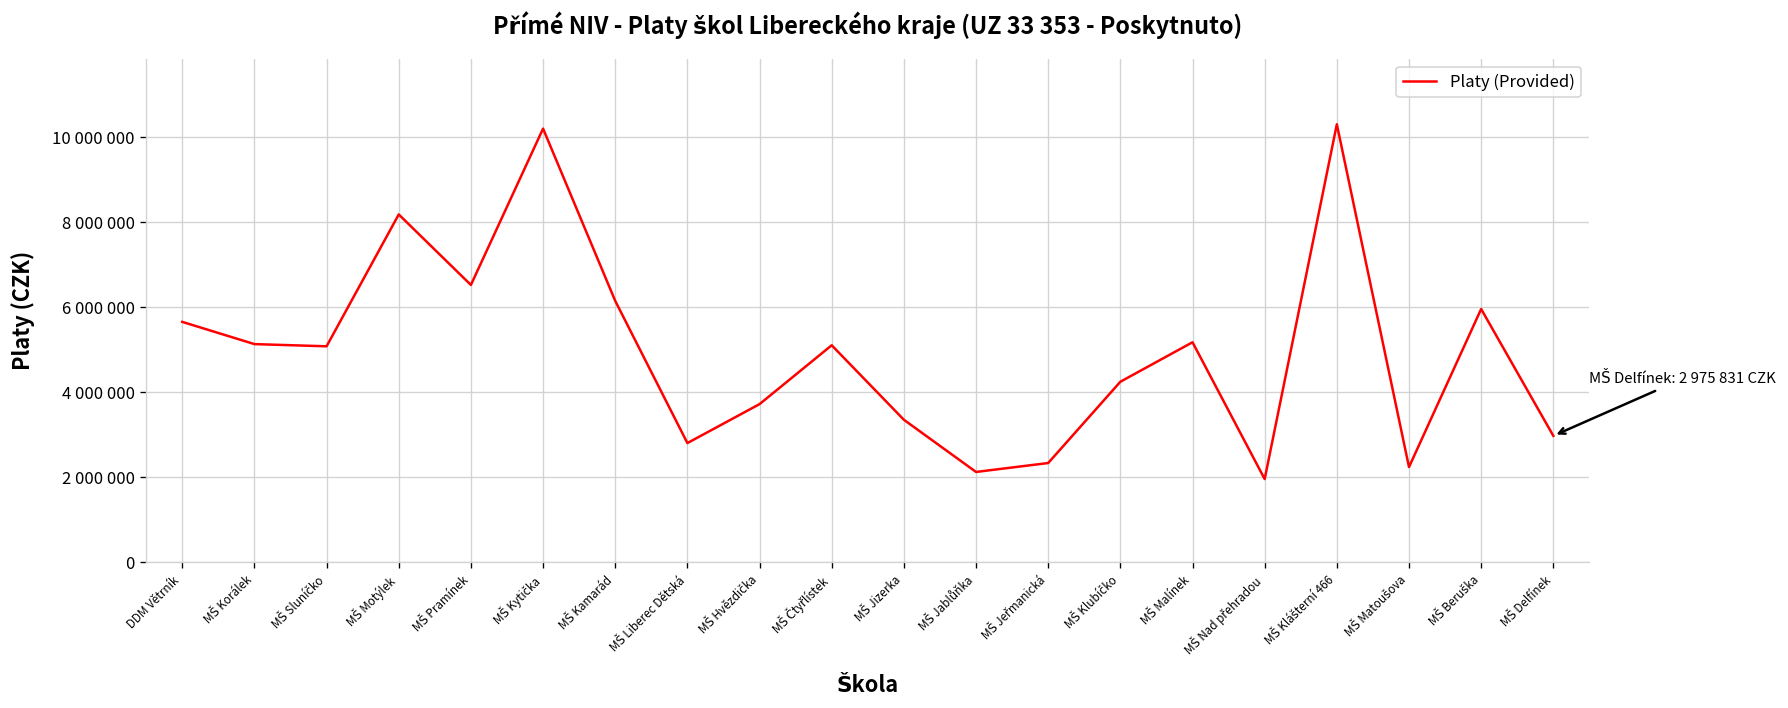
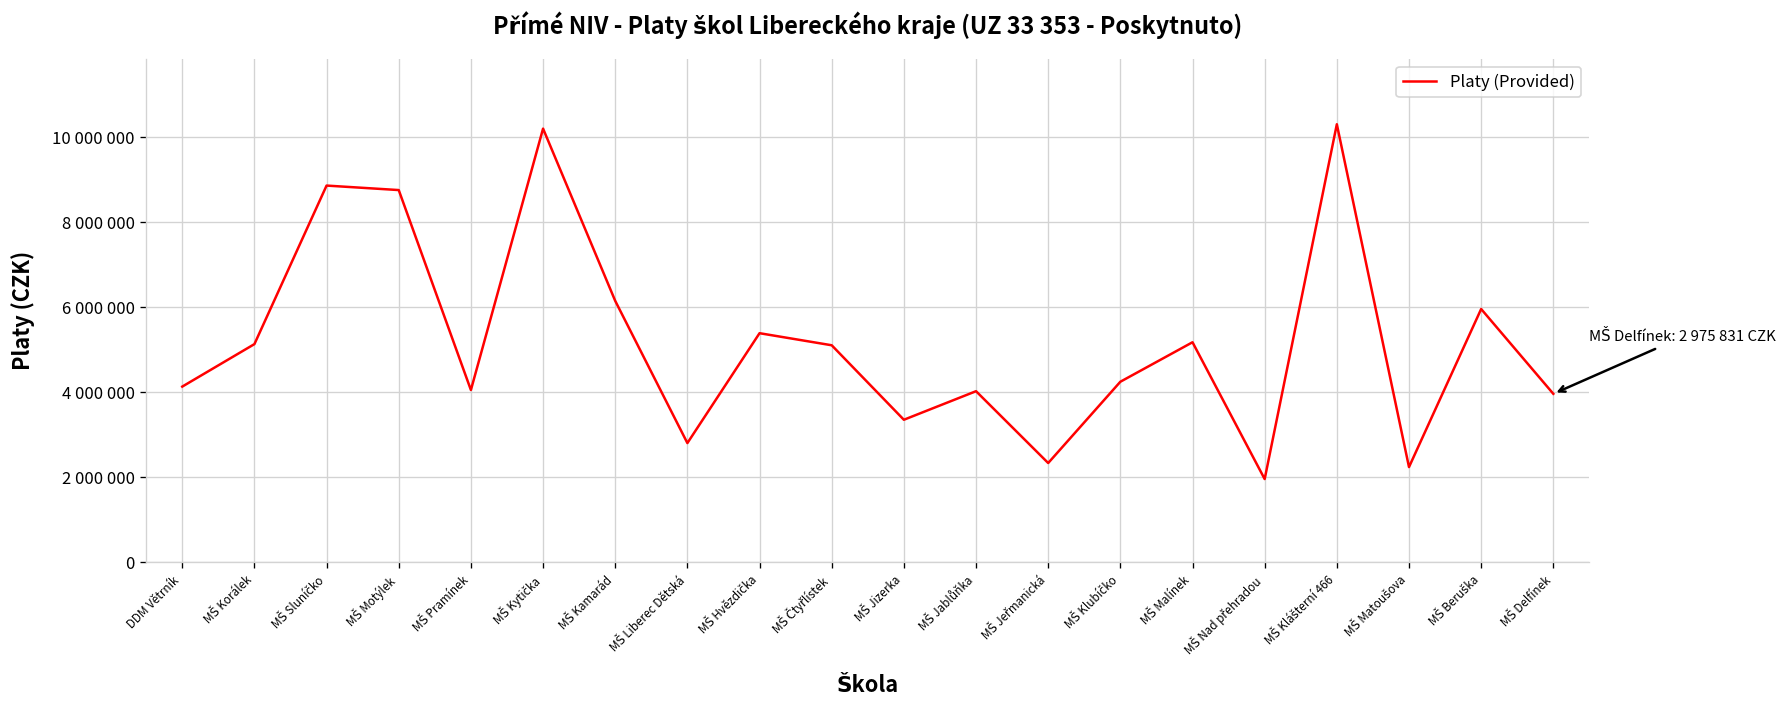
DDM Větrník: 5700000 -> 4100000
MŠ Sluníčko: 5100000 -> 8900000
MŠ Motýlek: 8200000 -> 8800000
MŠ Pramínek: 6500000 -> 4100000
MŠ Hvězdička: 3700000 -> 5400000
MŠ Jablůňka: 2100000 -> 4000000
MŠ Delfínek: 3000000 -> 4000000
